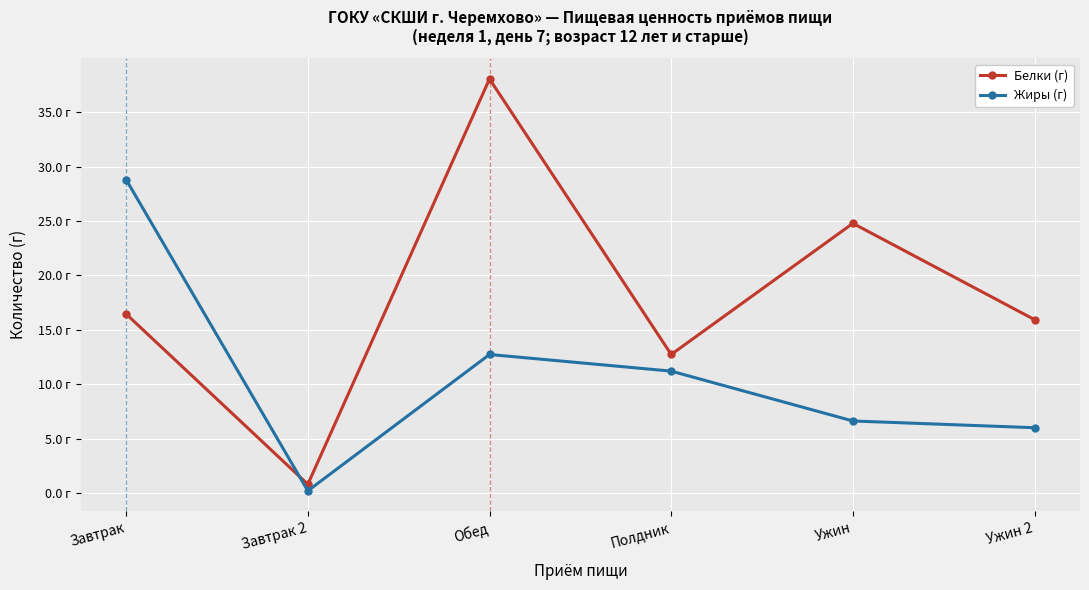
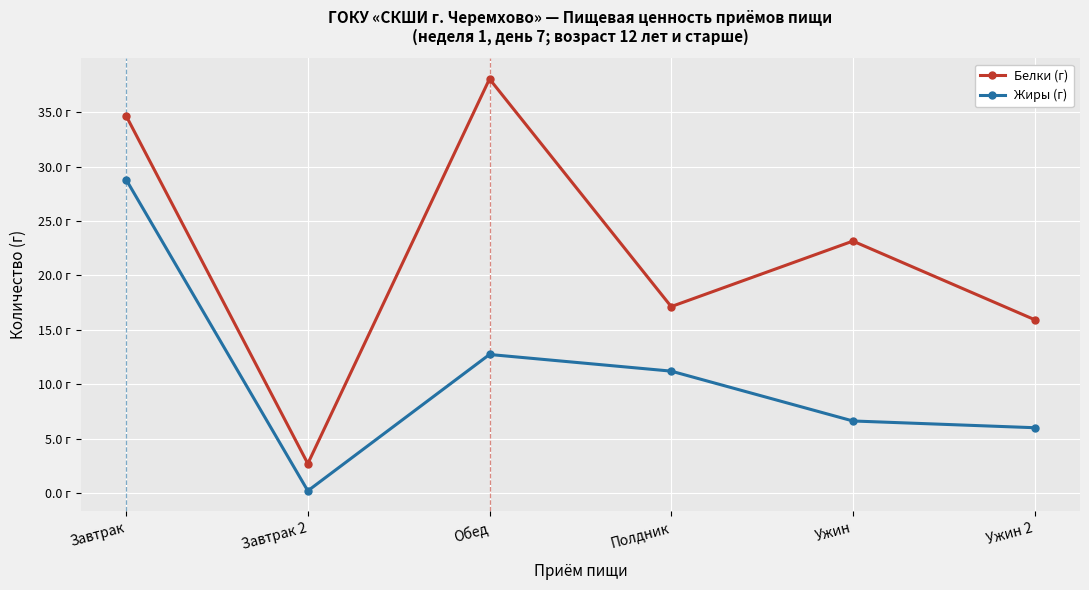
Белки (г), Завтрак: 16.5 г -> 34.7 г
Белки (г), Завтрак 2: 0.8 г -> 2.7 г
Белки (г), Полдник: 12.7 г -> 17.1 г
Белки (г), Ужин: 24.8 г -> 23.2 г
